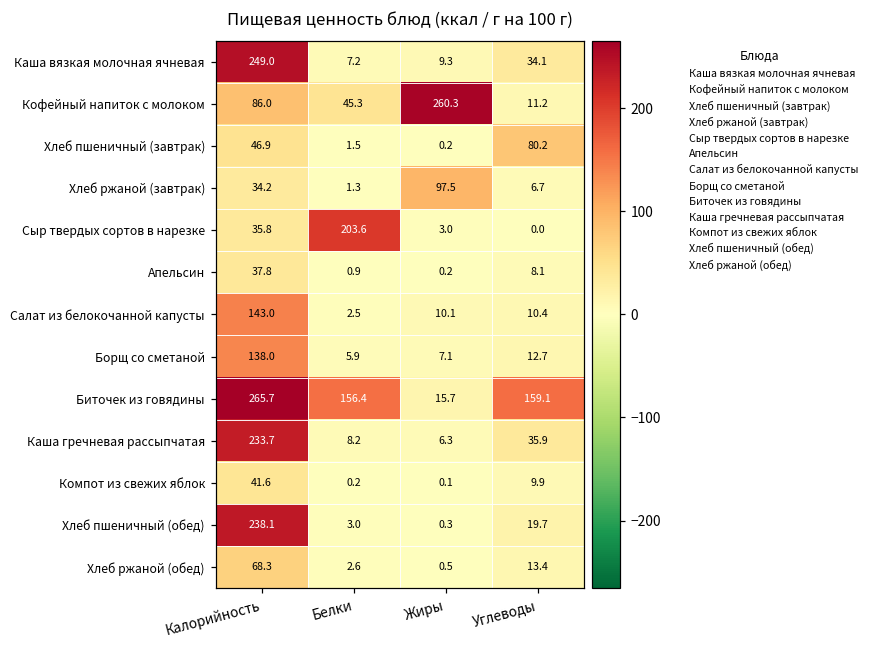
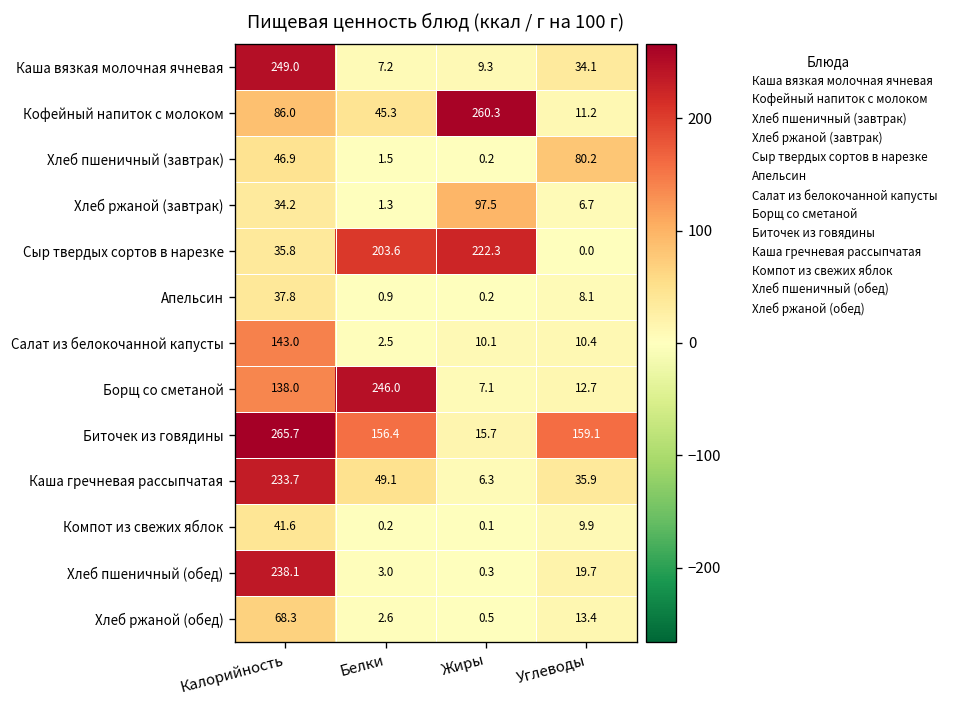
Сыр твердых сортов в нарезке, Жиры: 3.0 -> 222.3
Борщ со сметаной, Белки: 5.9 -> 246.0
Каша гречневая рассыпчатая, Белки: 8.2 -> 49.1
